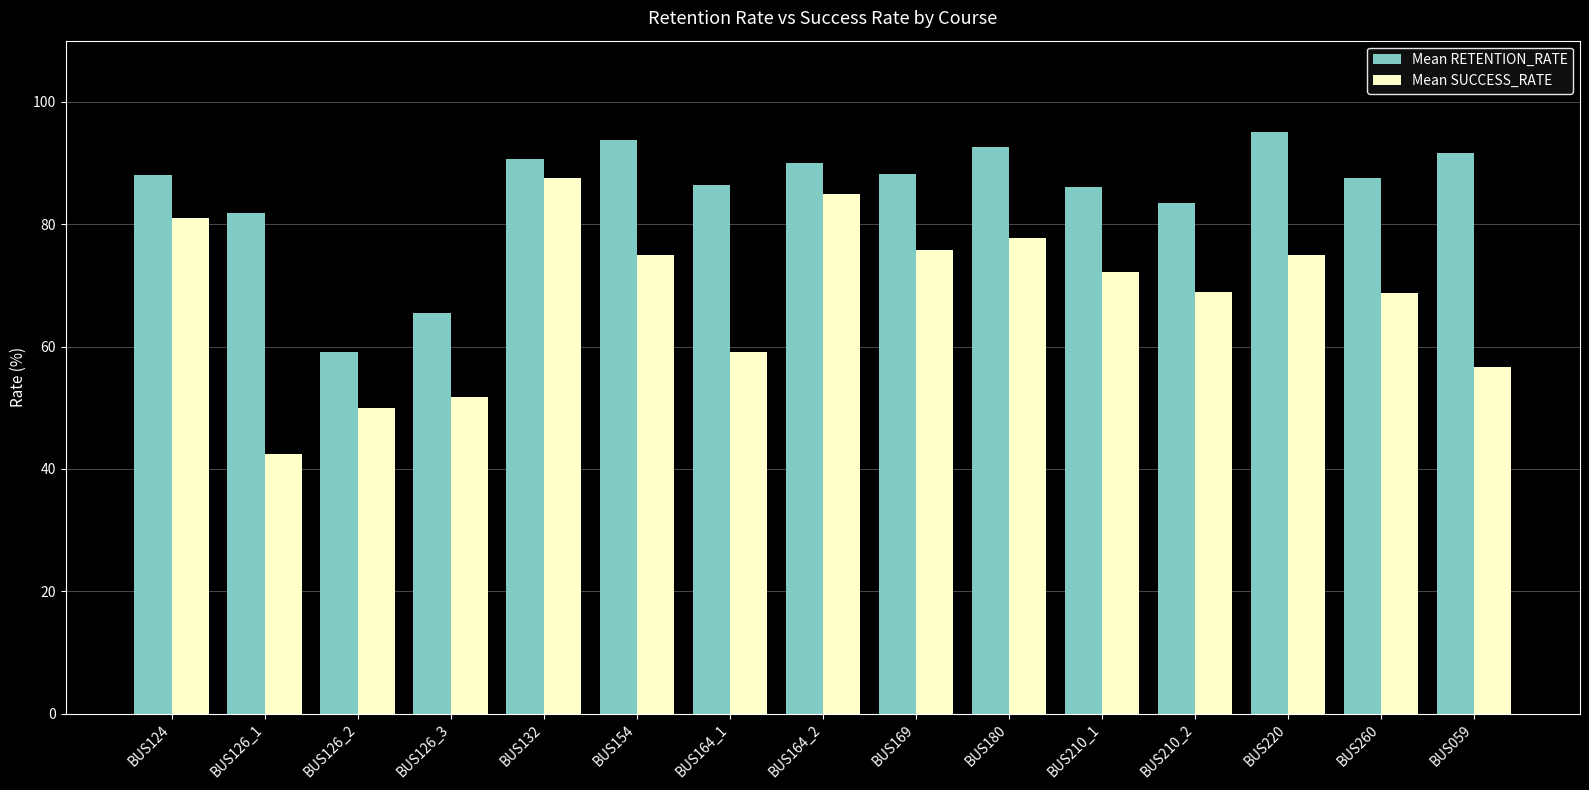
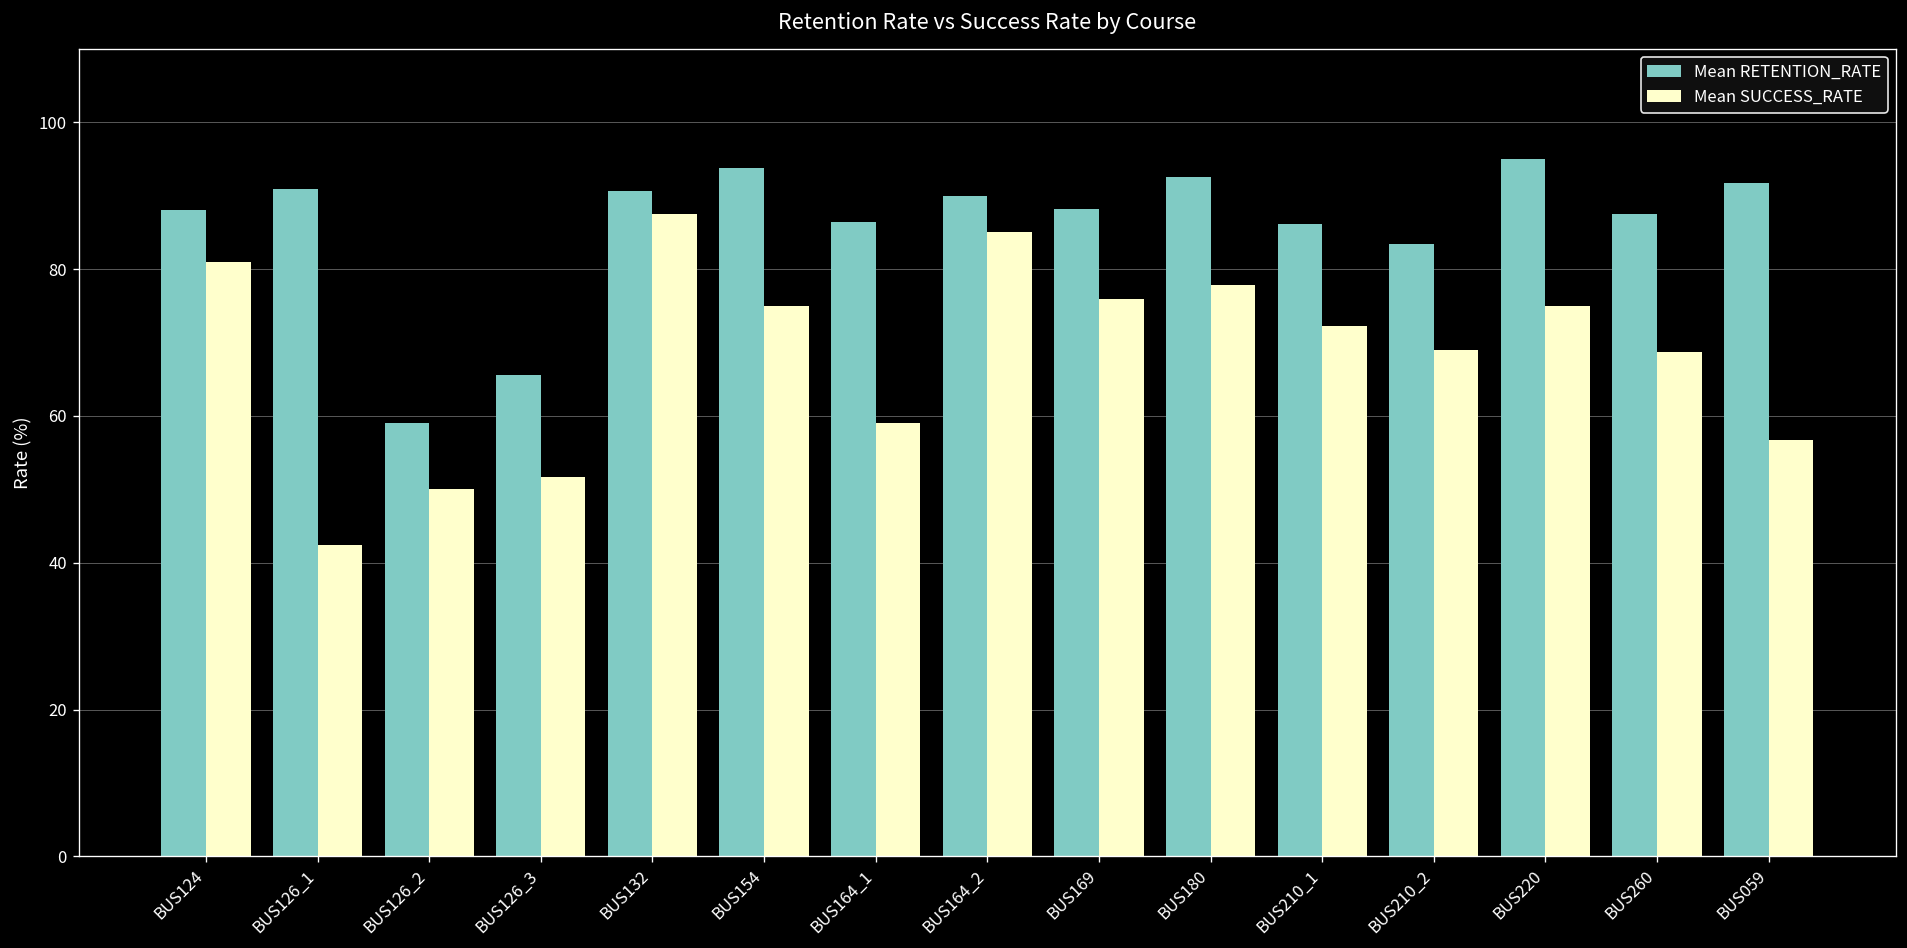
Mean RETENTION_RATE, BUS126_1: 82 -> 91
